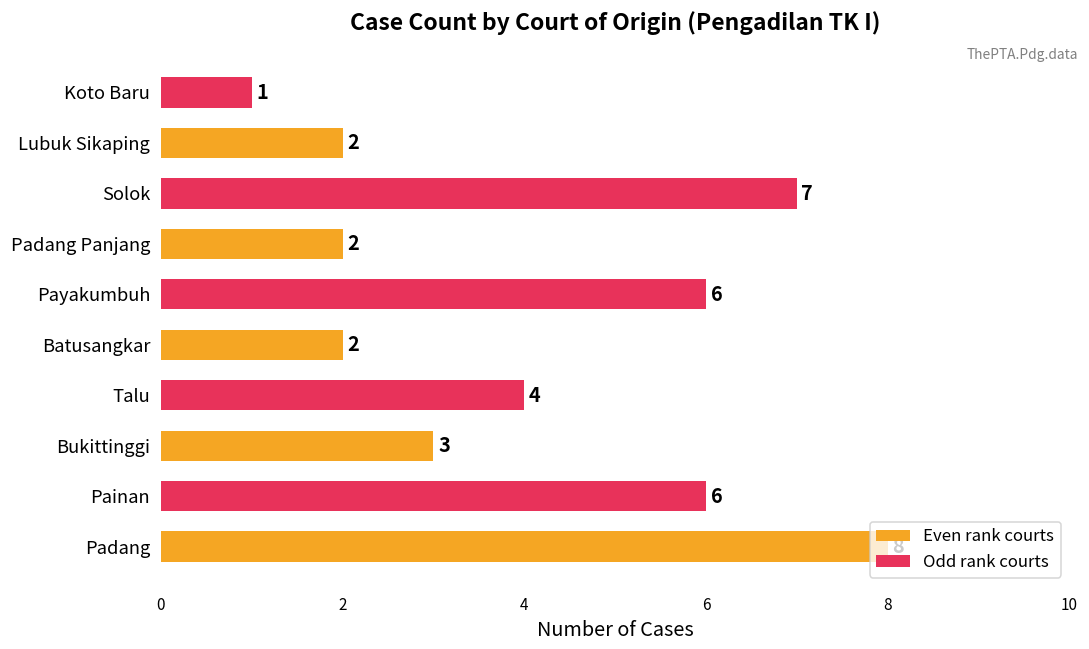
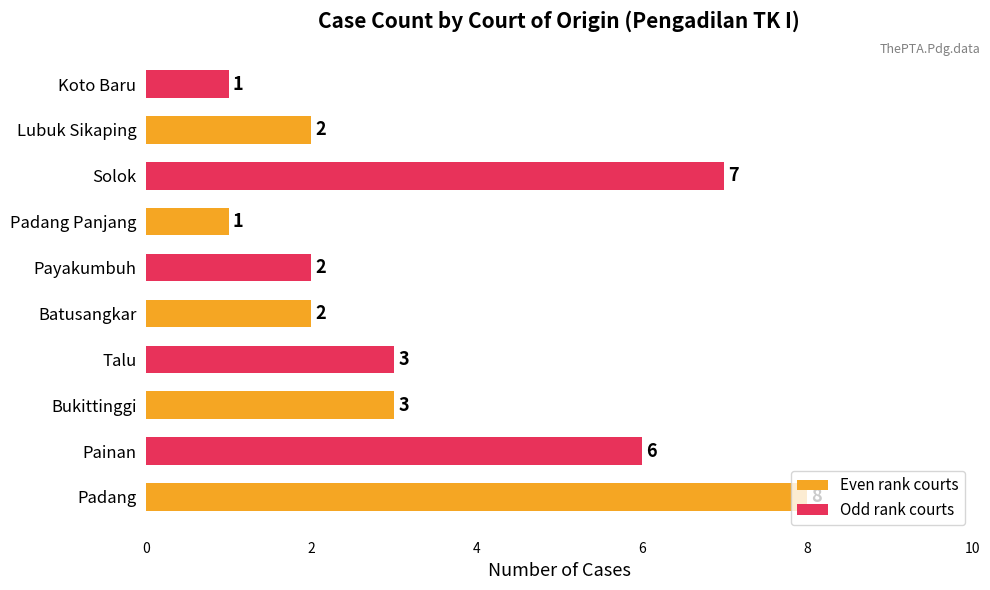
Padang Panjang: 2 -> 1
Payakumbuh: 6 -> 2
Talu: 4 -> 3
